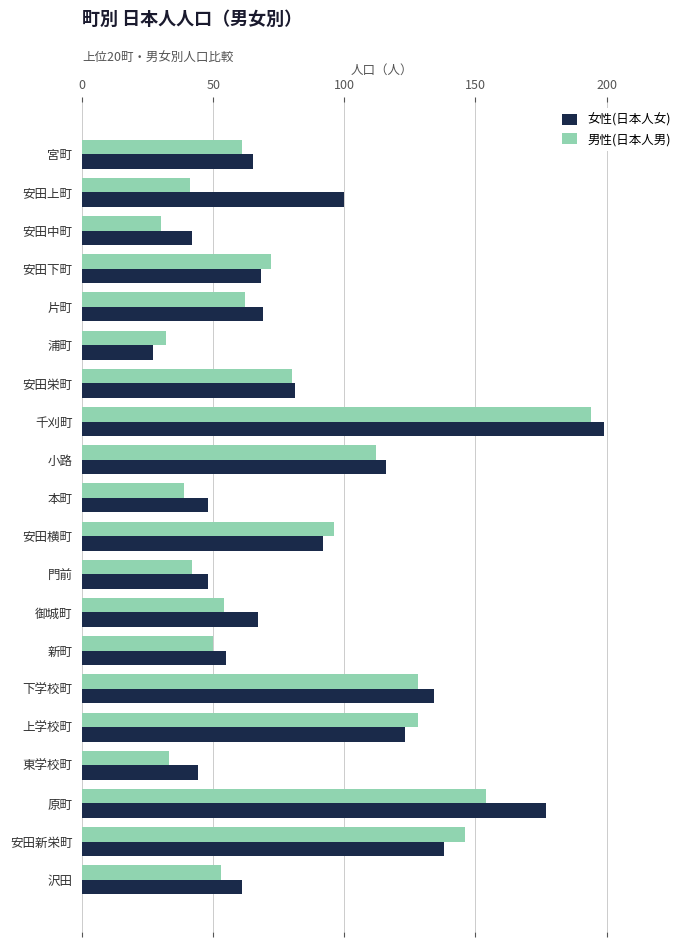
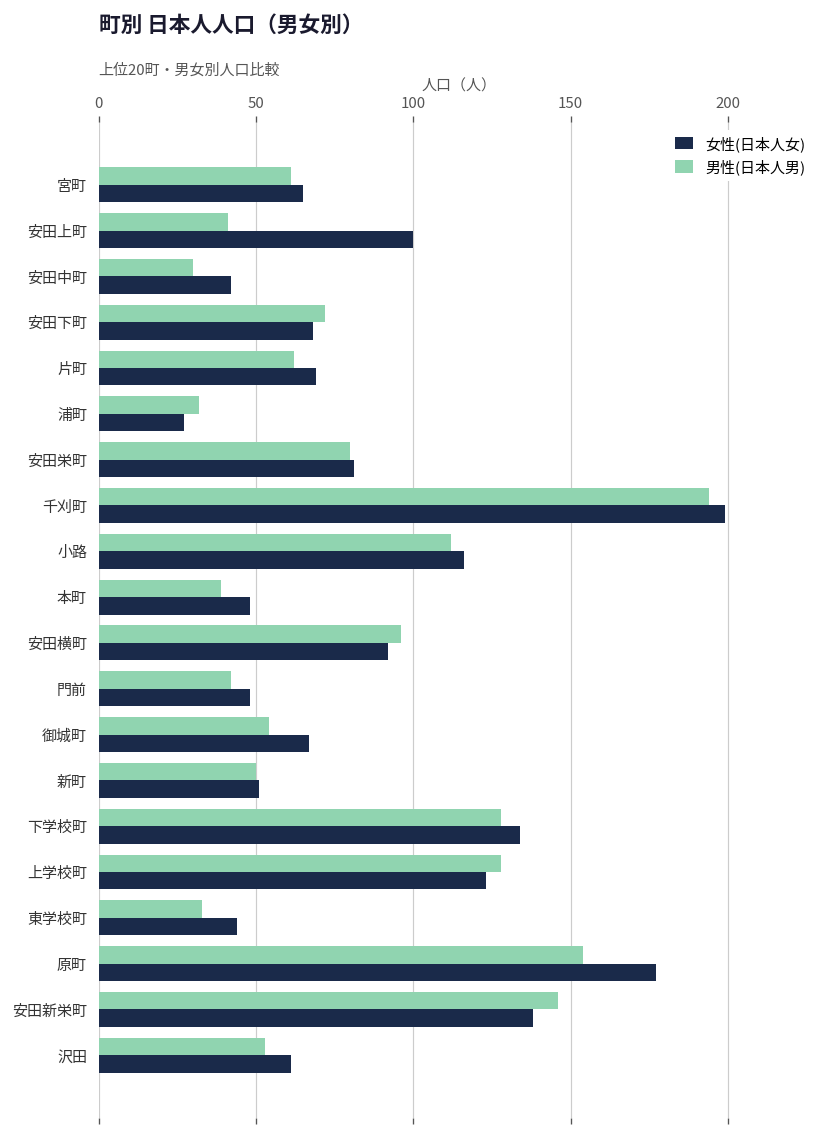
女性(日本人女), 新町: 55 -> 51
